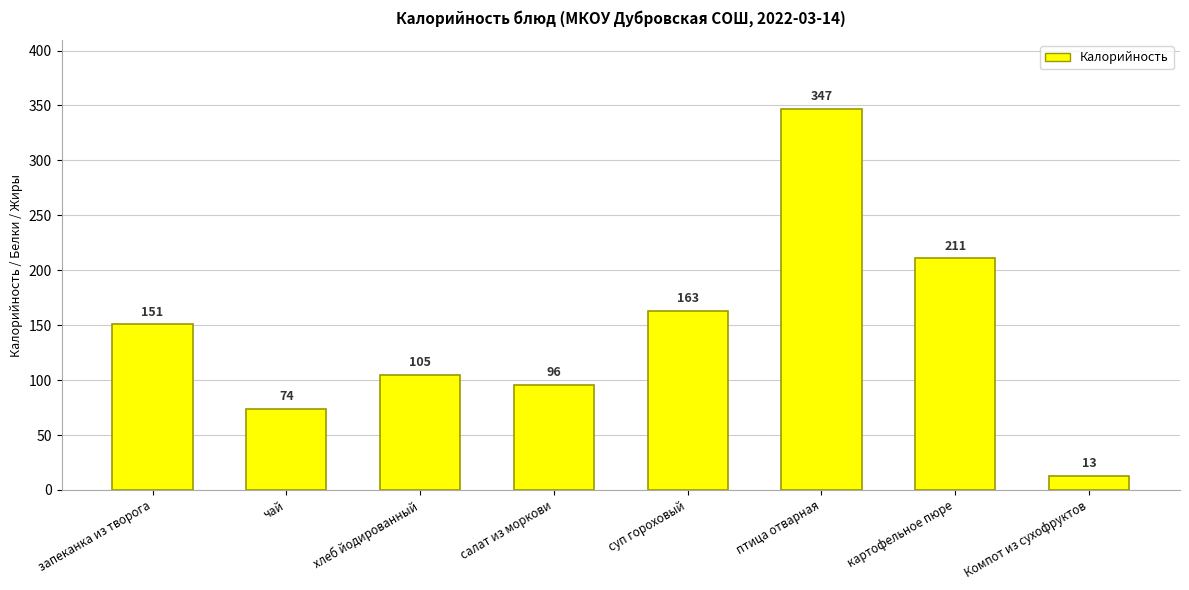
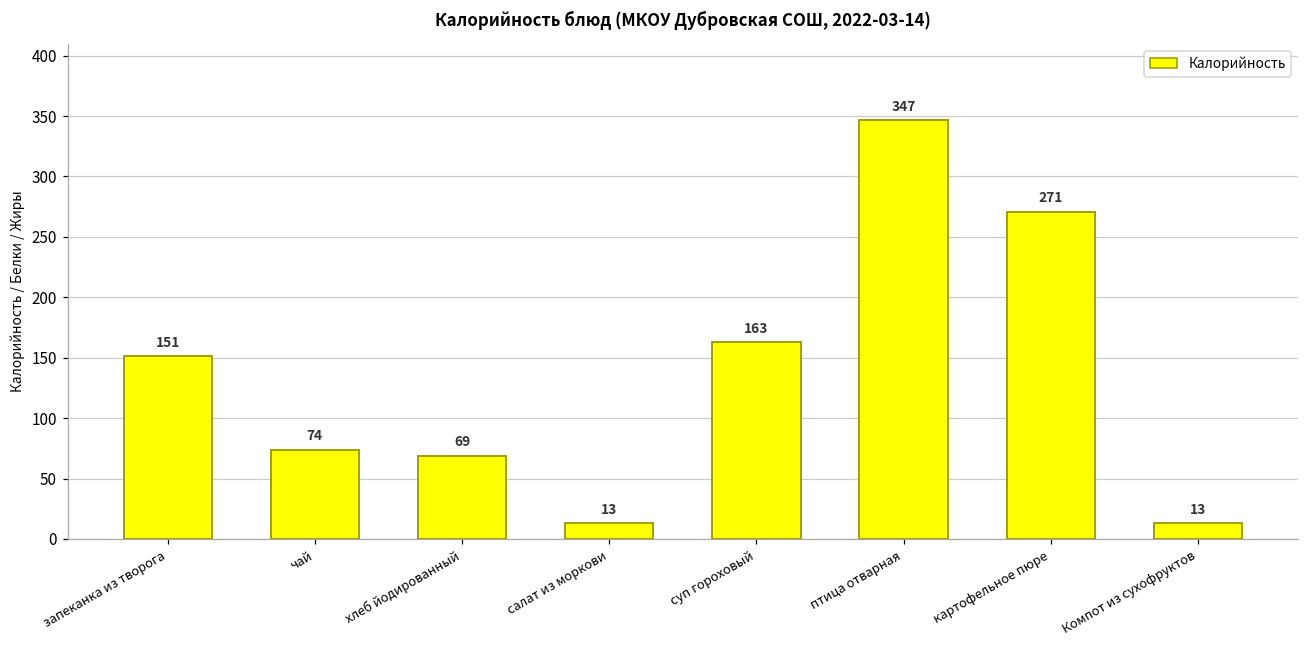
хлеб йодированный: 105 -> 69
салат из моркови: 96 -> 13
картофельное пюре: 211 -> 271
